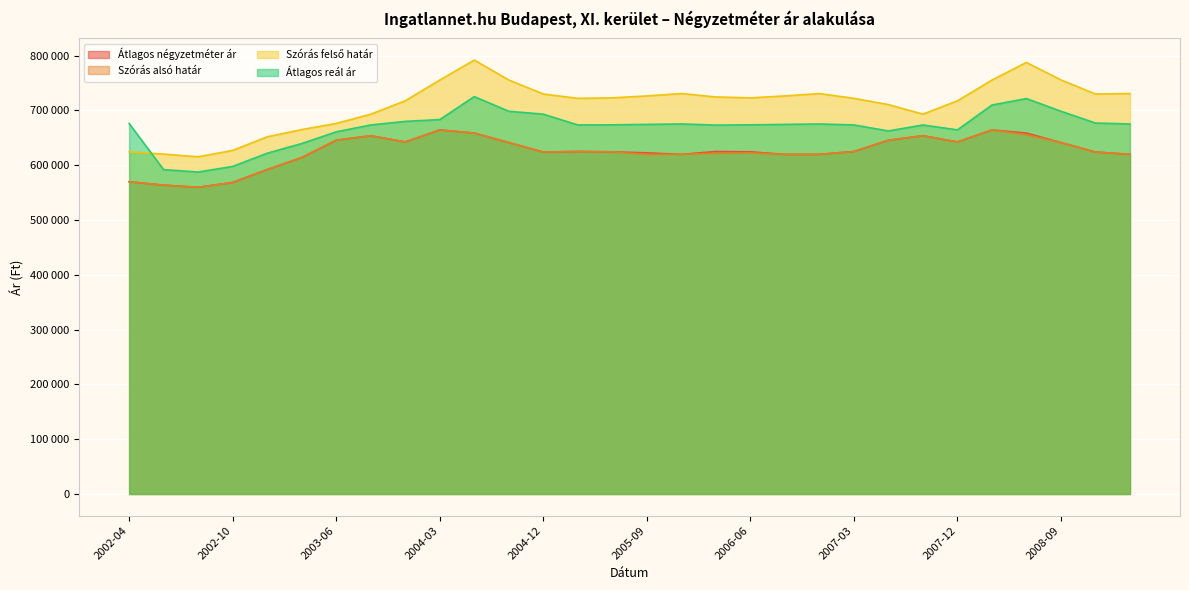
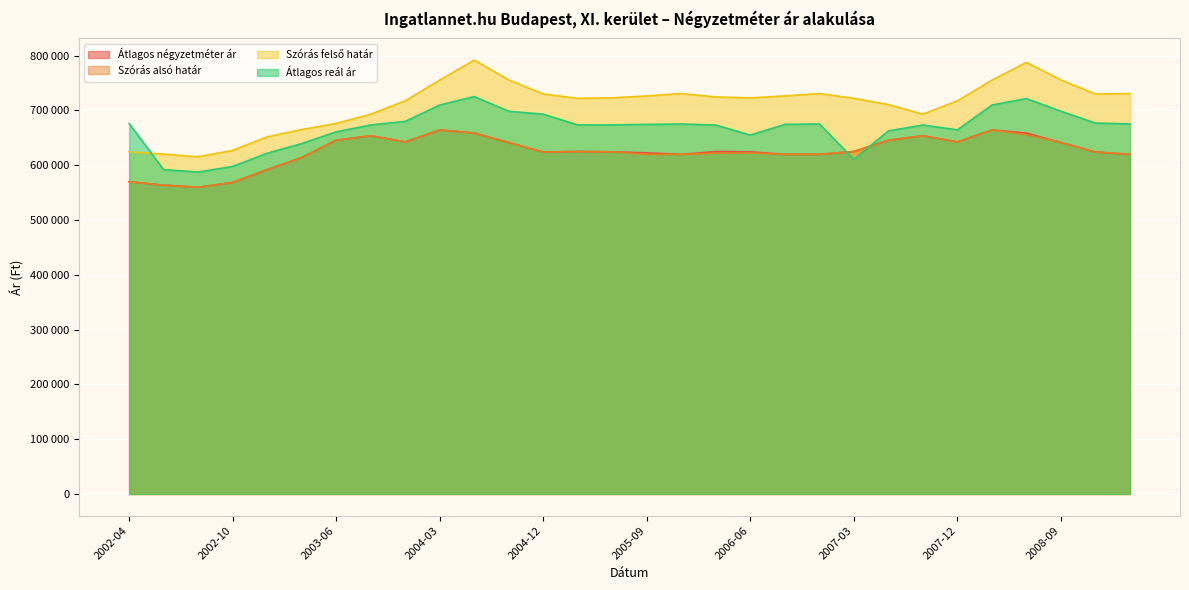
Átlagos reál ár, 2004-03: 680000 -> 710000
Átlagos reál ár, 2006-06: 670000 -> 650000
Átlagos reál ár, 2007-03: 670000 -> 610000
